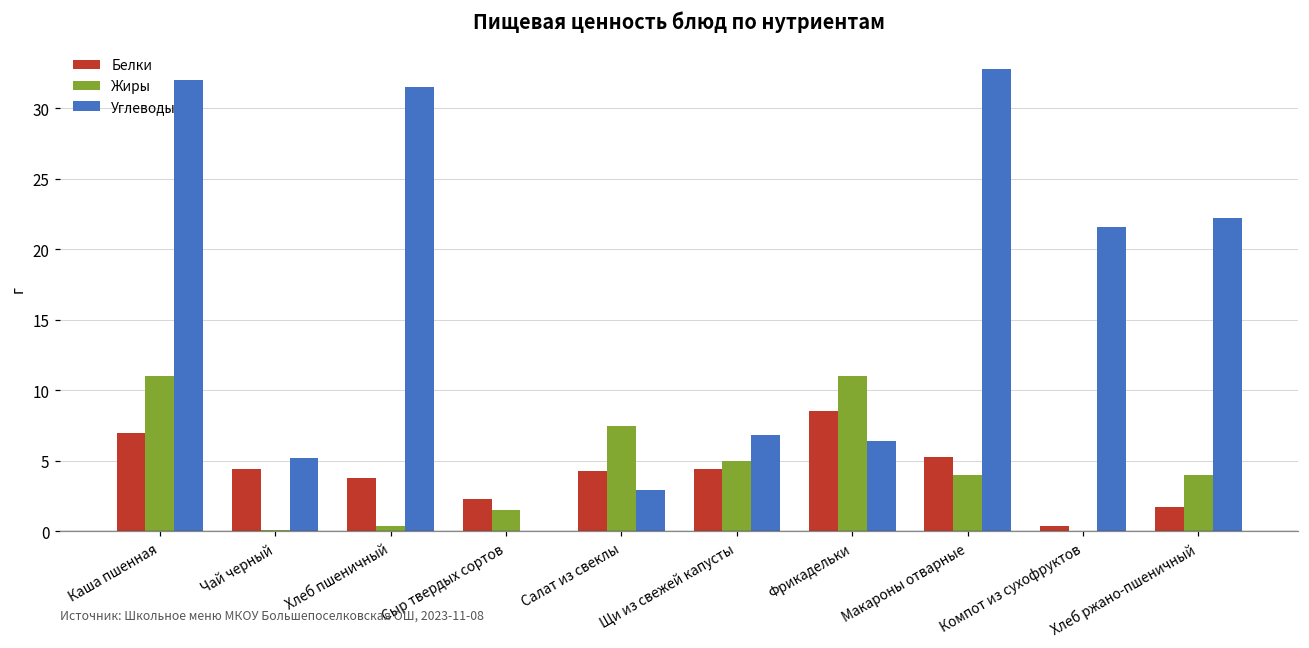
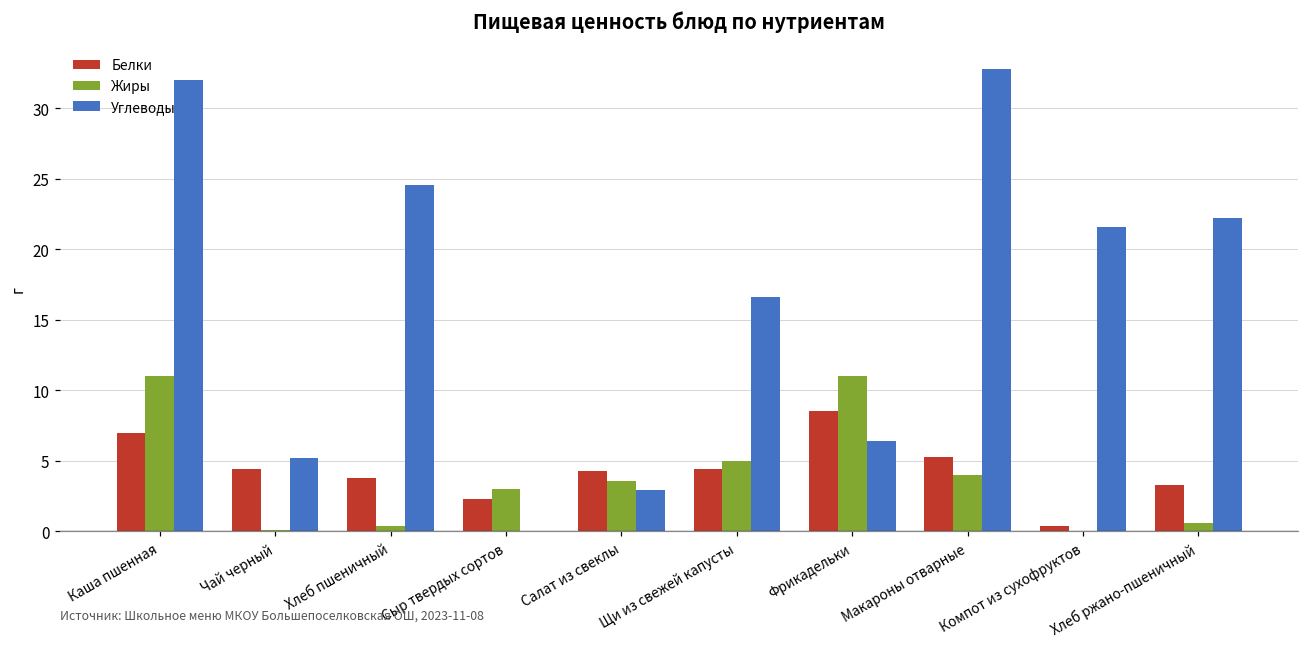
Углеводы, Хлеб пшеничный: 31.5 -> 24.6
Жиры, Сыр твердых сортов: 1.5 -> 3.0
Жиры, Салат из свеклы: 7.5 -> 3.6
Углеводы, Щи из свежей капусты: 6.8 -> 16.6
Белки, Хлеб ржано-пшеничный: 1.7 -> 3.3
Жиры, Хлеб ржано-пшеничный: 4.0 -> 0.6
